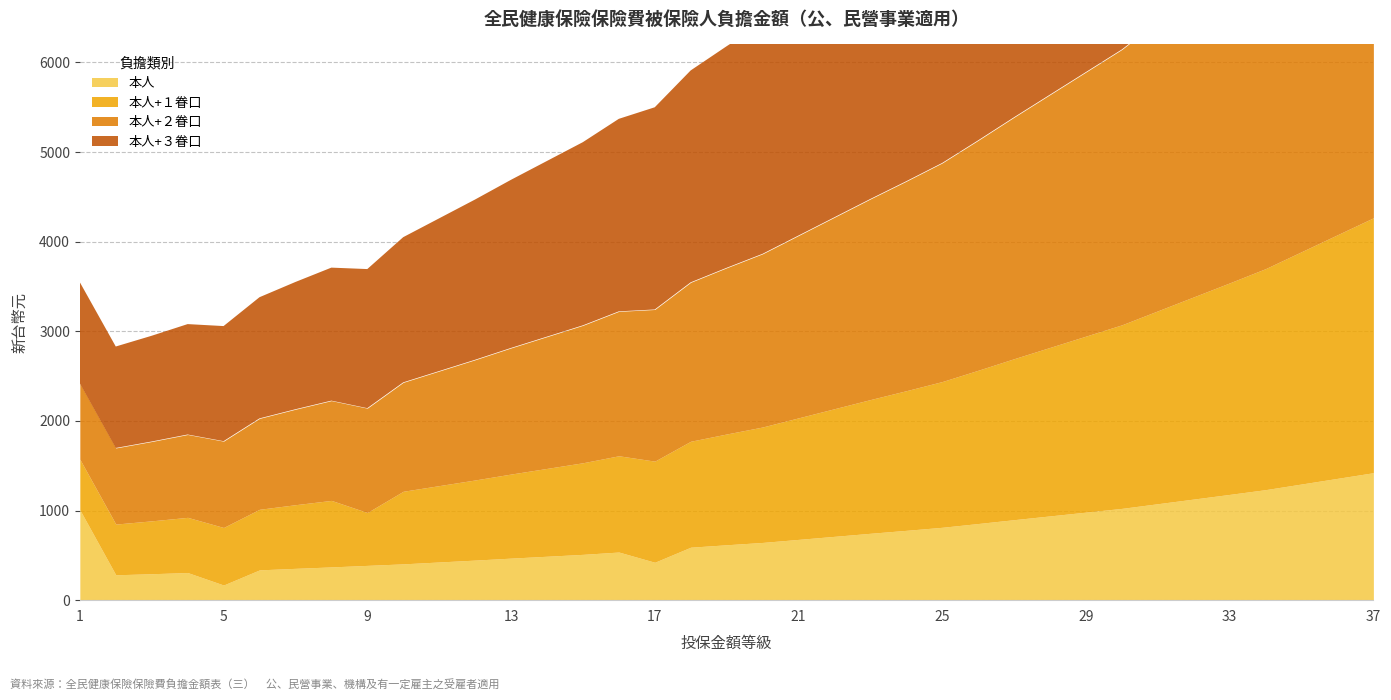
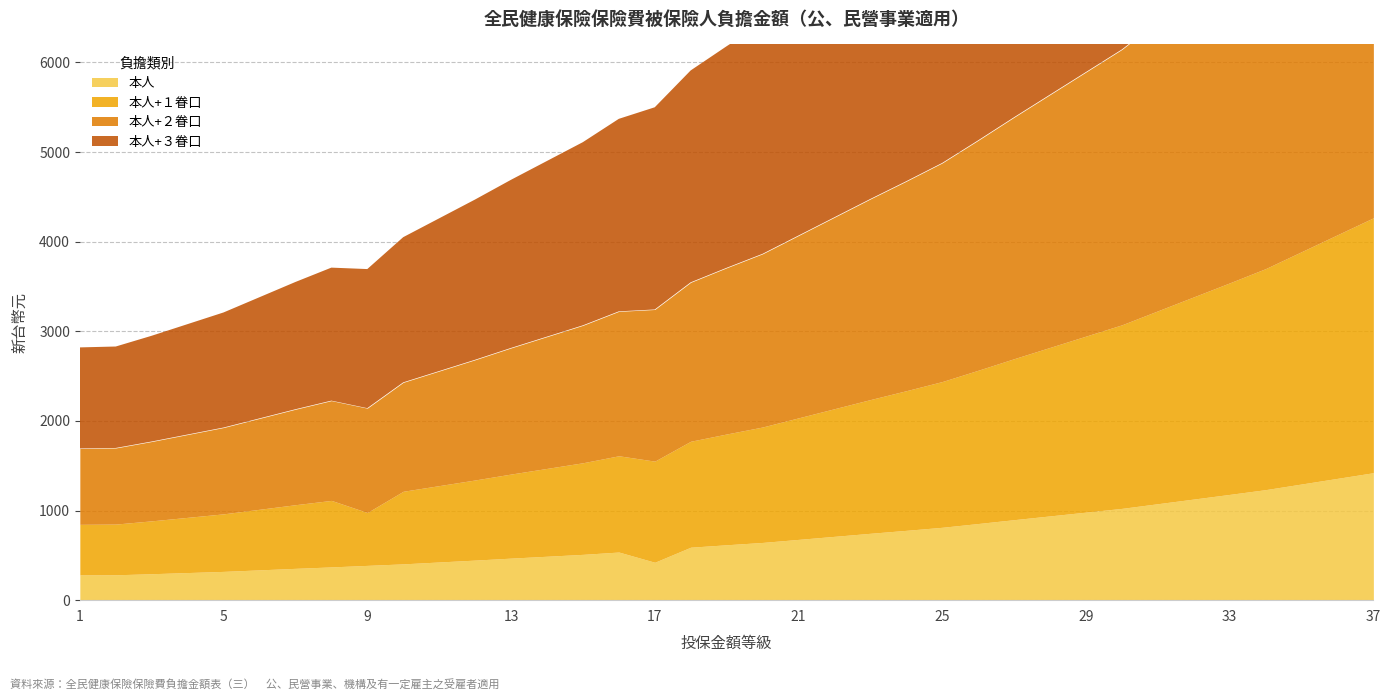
本人, 1: 1000 -> 300
本人, 5: 200 -> 300
